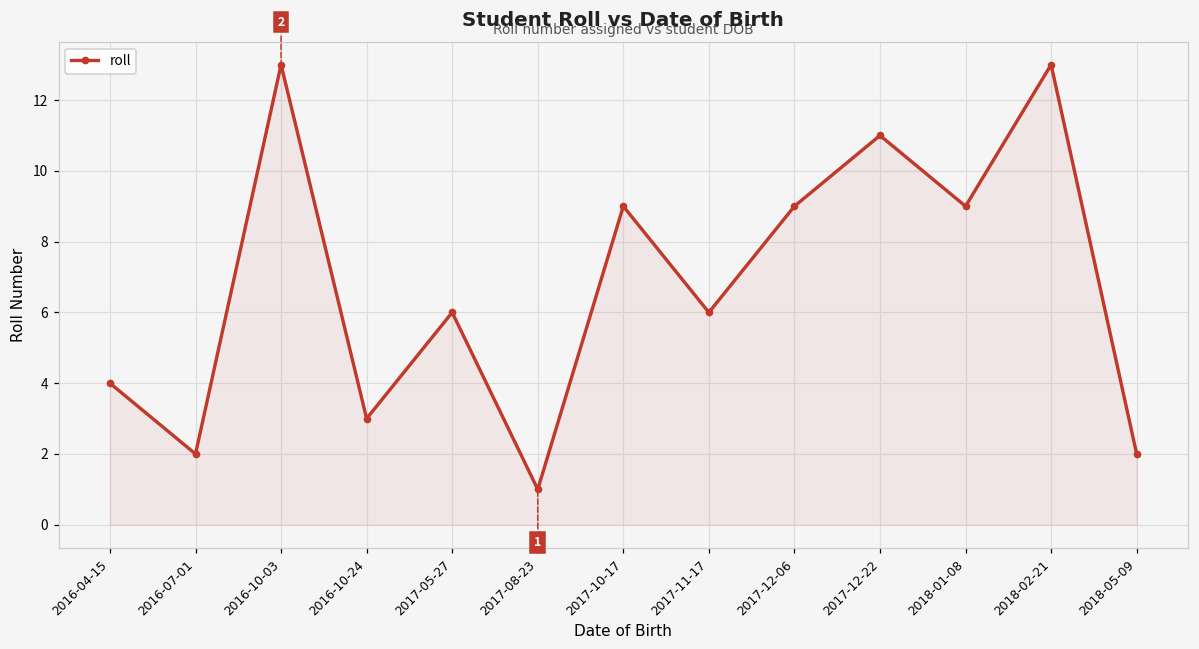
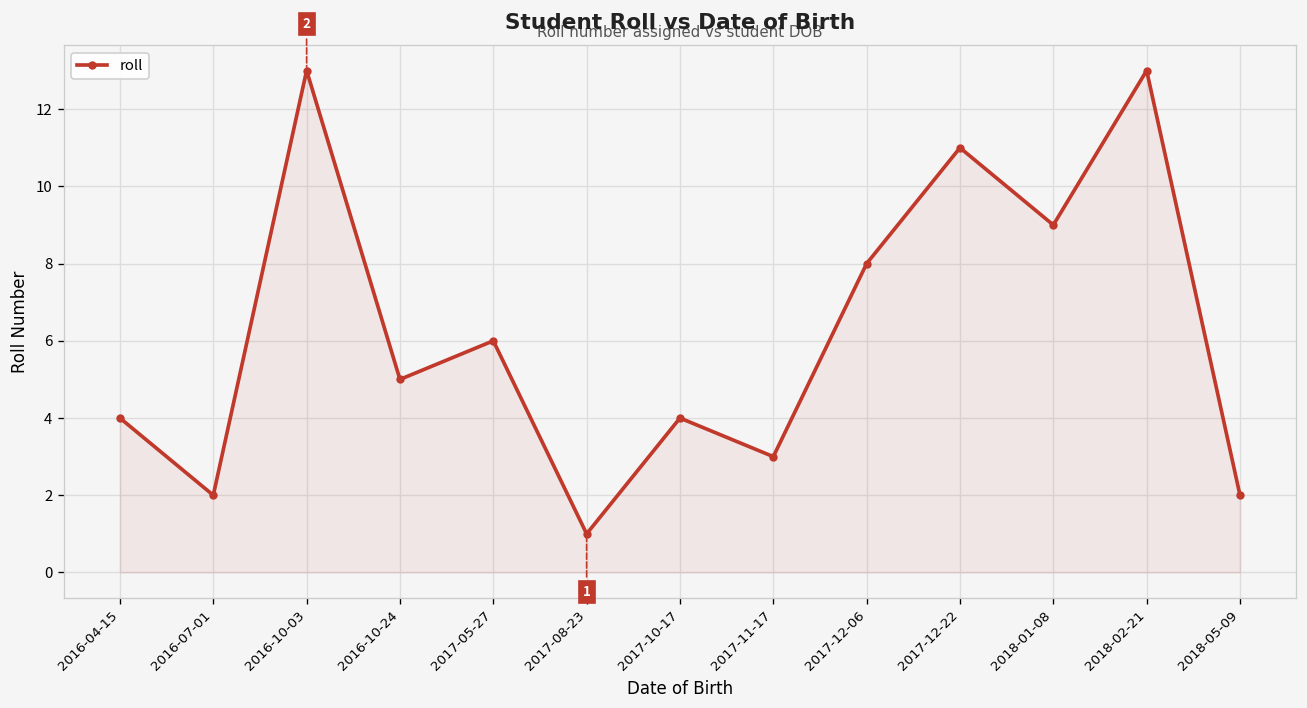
2016-10-24: 3 -> 5
2017-10-17: 9 -> 4
2017-11-17: 6 -> 3
2017-12-06: 9 -> 8
